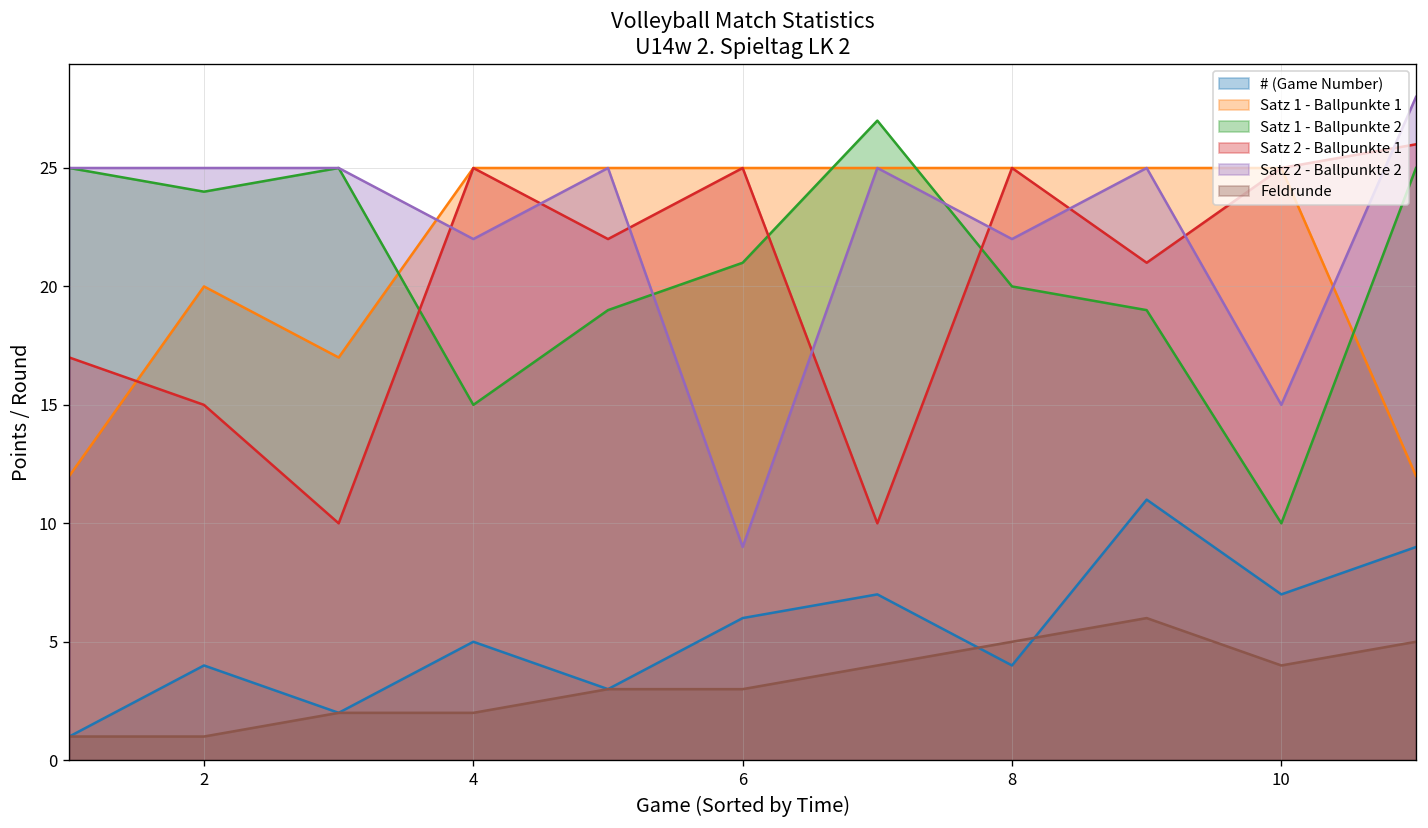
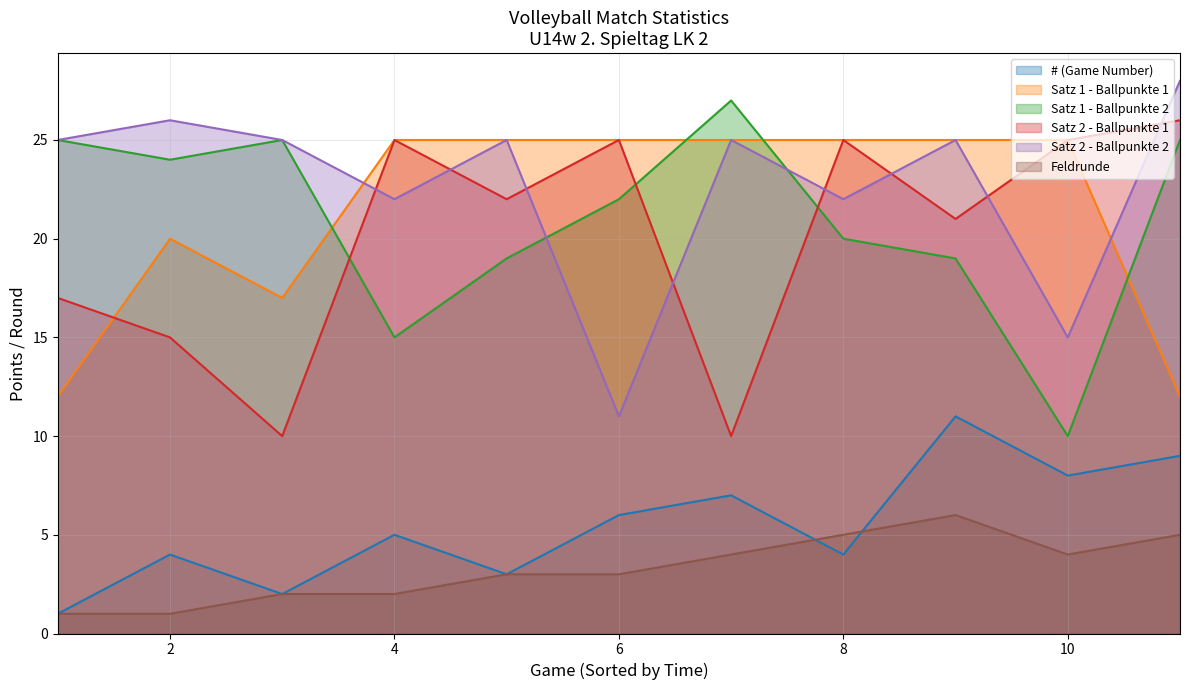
Satz 2 - Ballpunkte 2, 2: 25 -> 26
Satz 1 - Ballpunkte 2, 6: 21 -> 22
Satz 2 - Ballpunkte 2, 6: 9 -> 11
# (Game Number), 10: 7 -> 8
